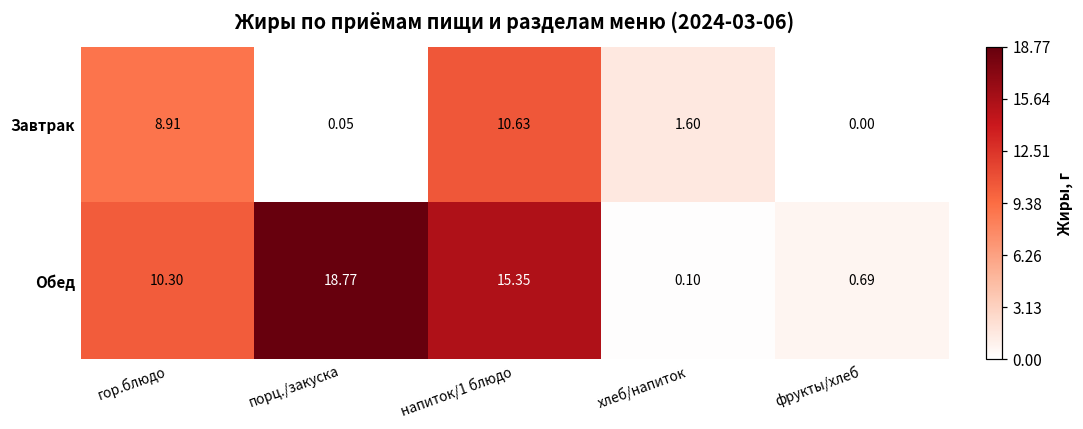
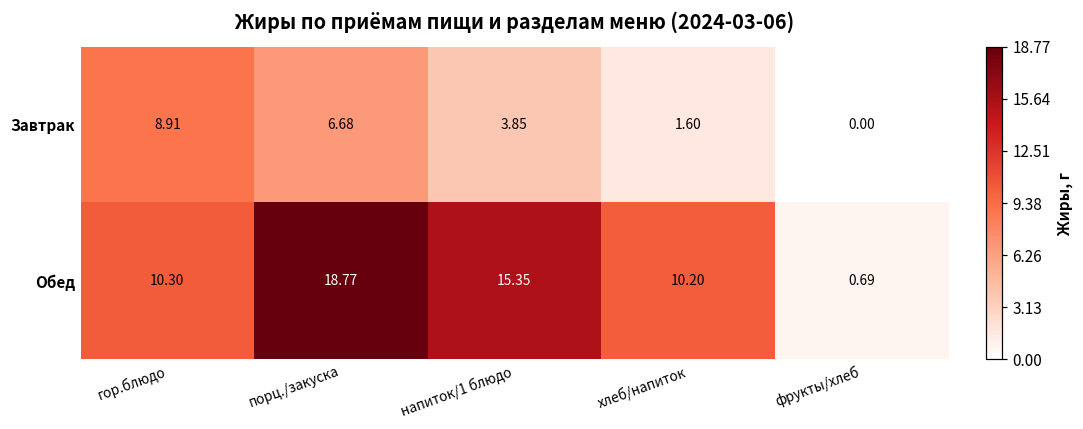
Завтрак, порц./закуска: 0.05 -> 6.68
Завтрак, напиток/1 блюдо: 10.63 -> 3.85
Обед, хлеб/напиток: 0.10 -> 10.20
